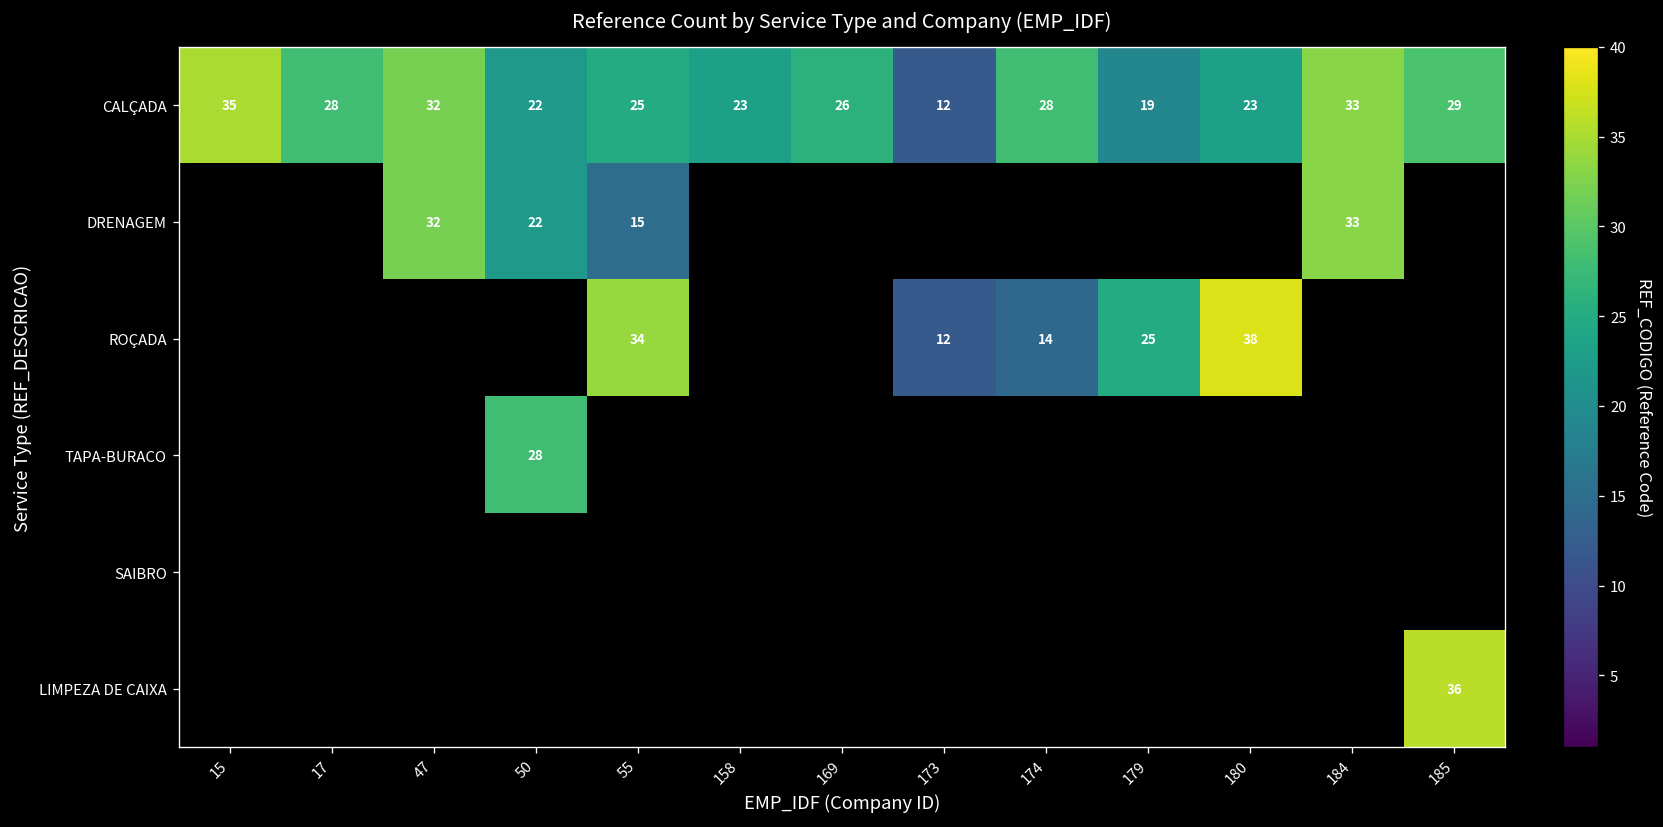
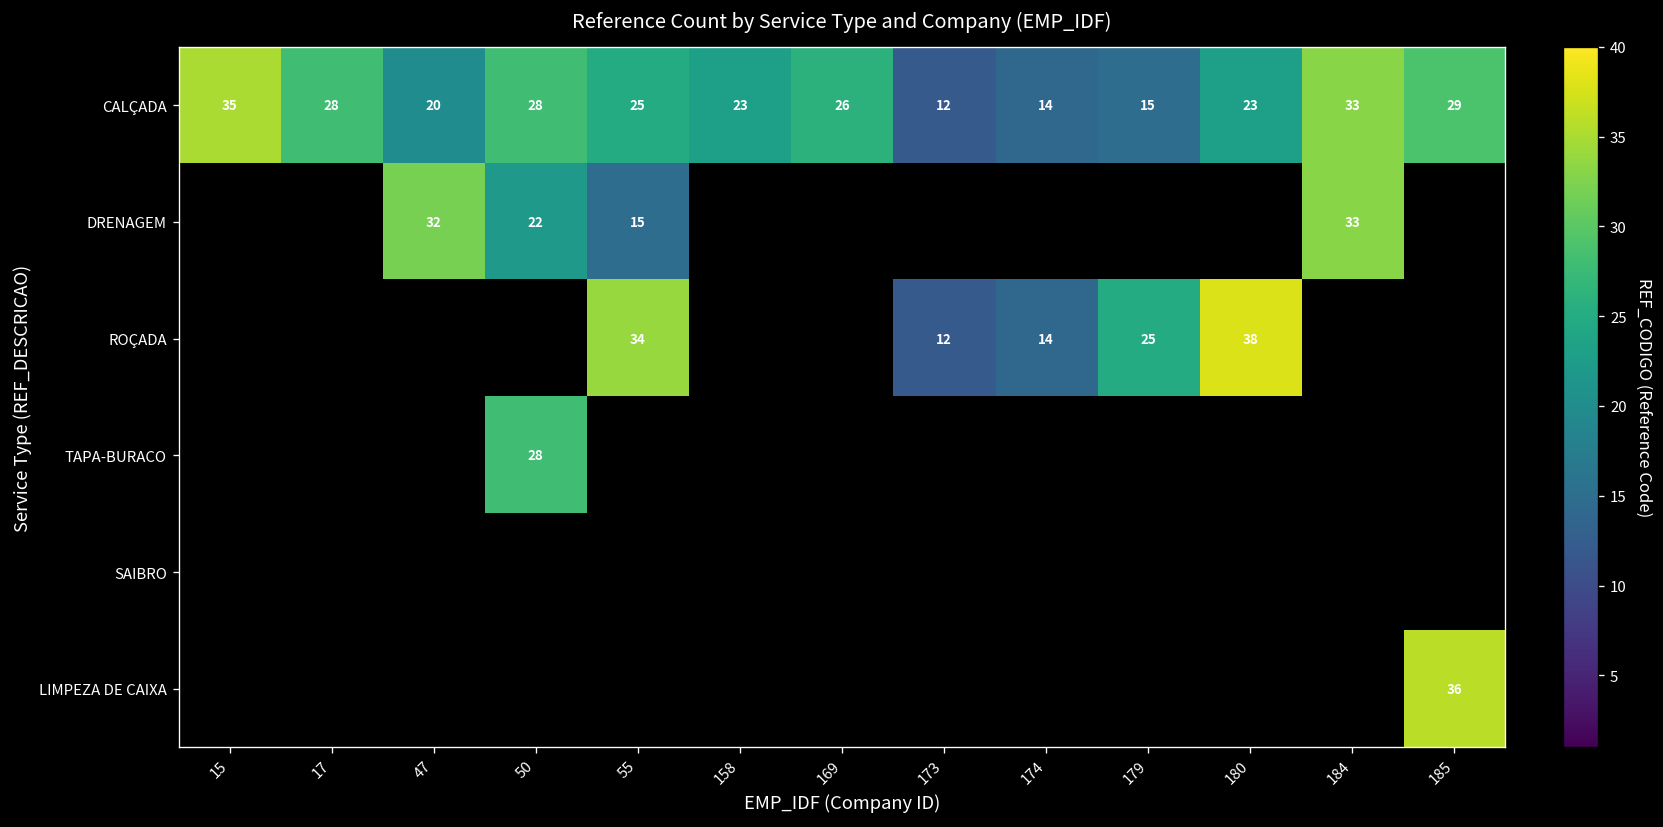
CALÇADA, 47: 32 -> 20
CALÇADA, 50: 22 -> 28
CALÇADA, 174: 28 -> 14
CALÇADA, 179: 19 -> 15
